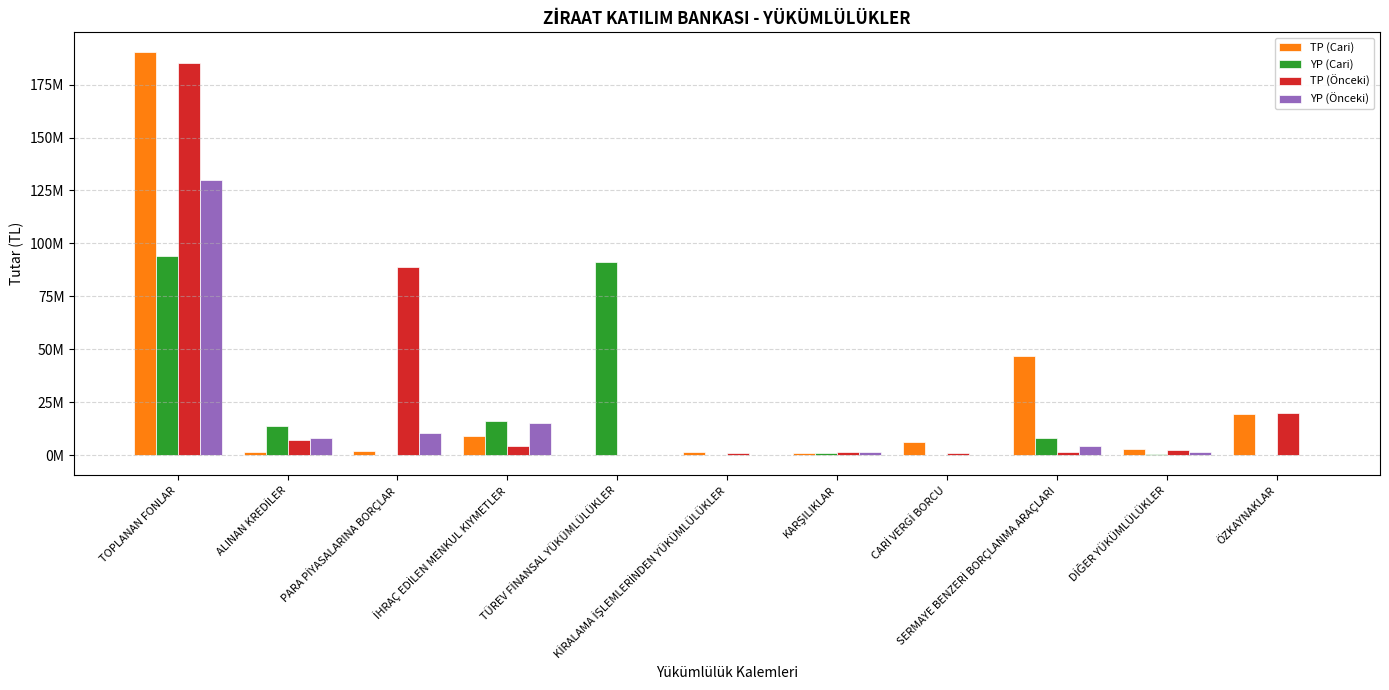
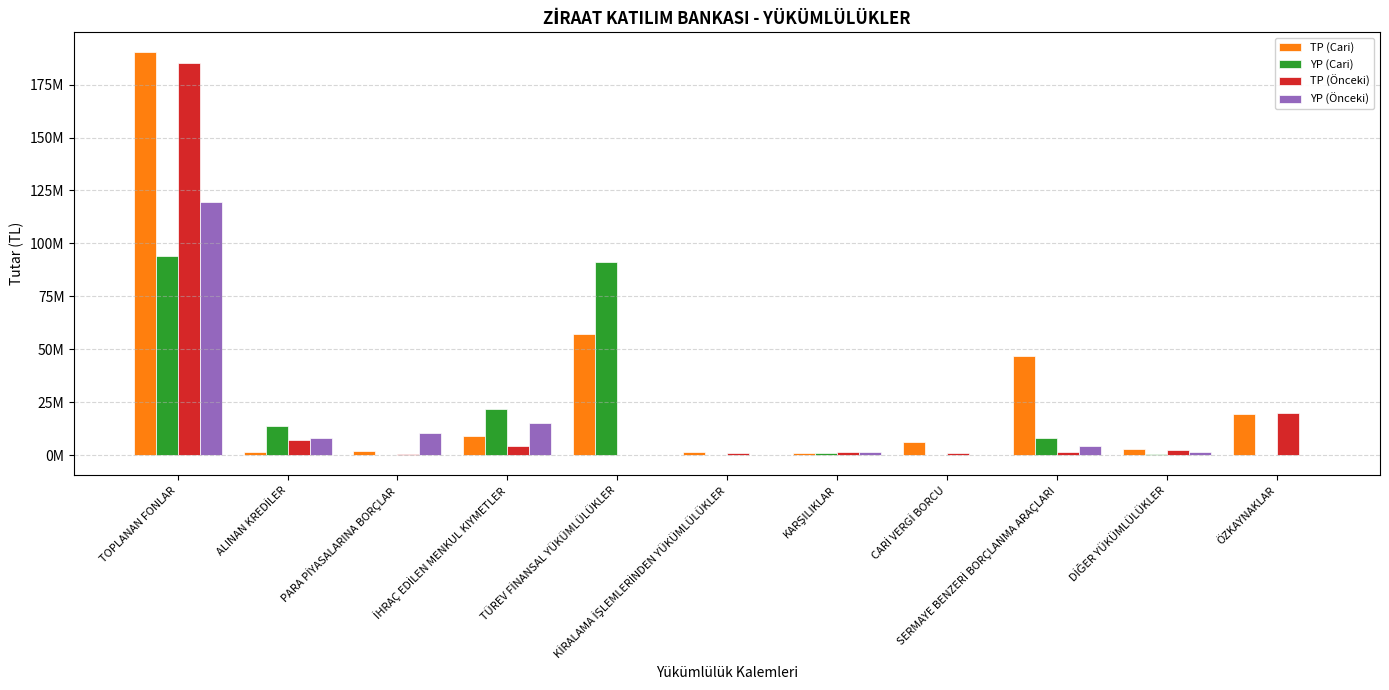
YP (Önceki), TOPLANAN FONLAR: 130000000 -> 119000000
TP (Önceki), PARA PİYASALARINA BORÇLAR: 89000000 -> 0
YP (Cari), İHRAÇ EDİLEN MENKUL KIYMETLER: 16000000 -> 22000000
TP (Cari), TÜREV FİNANSAL YÜKÜMLÜLÜKLER: 0 -> 57000000
